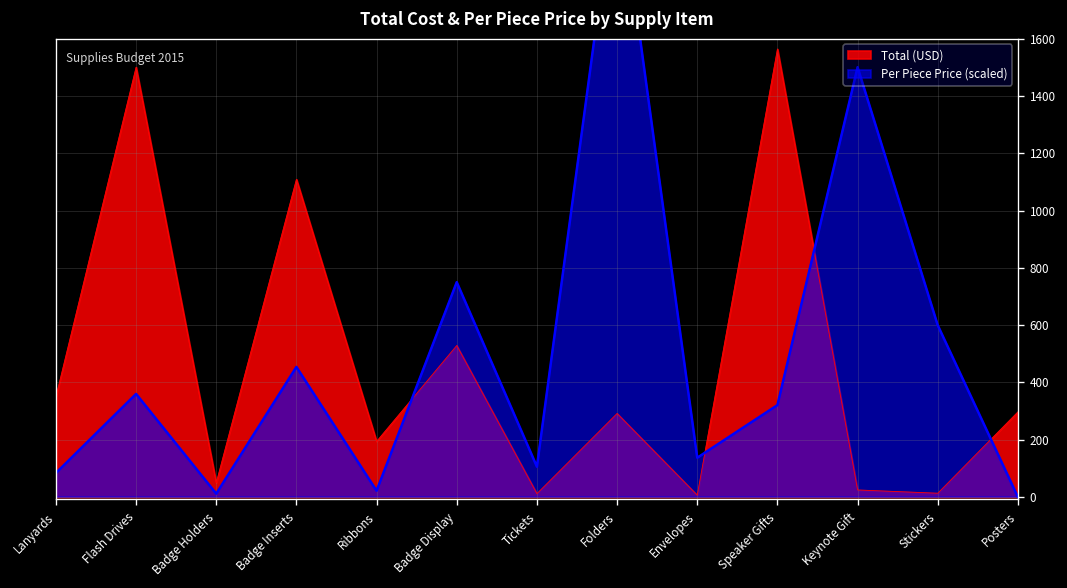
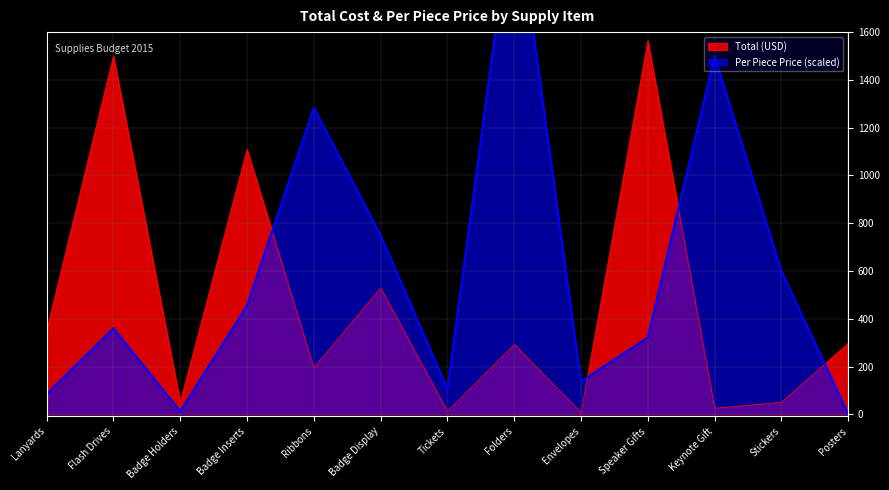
Per Piece Price (scaled), Ribbons: 20 -> 1280
Total (USD), Stickers: 10 -> 50
